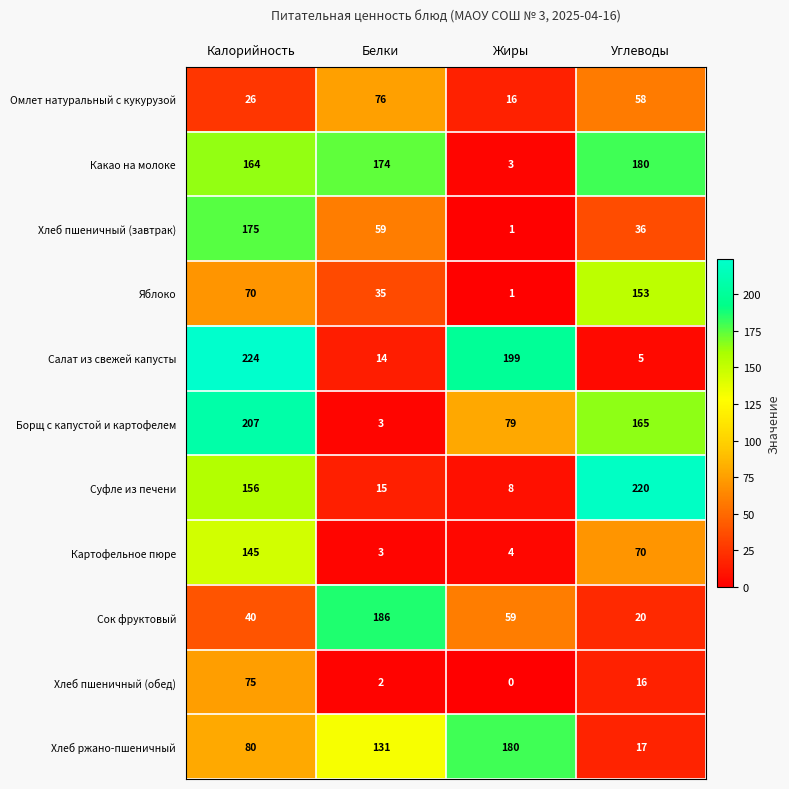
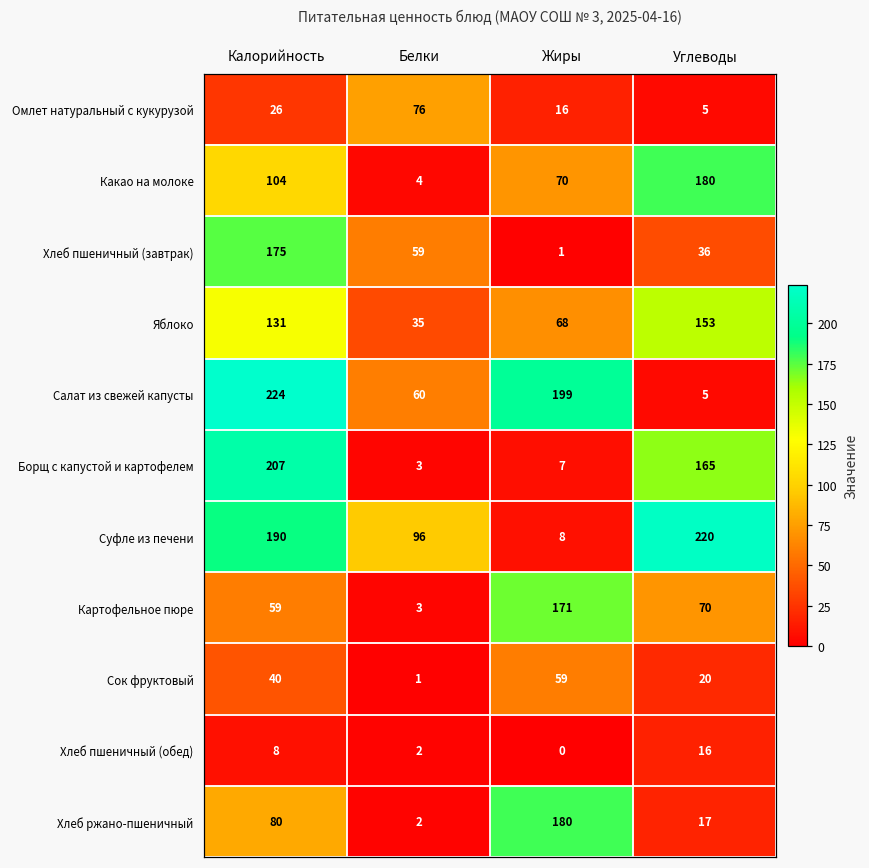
Омлет натуральный с кукурузой, Углеводы: 58 -> 5
Какао на молоке, Калорийность: 164 -> 104
Какао на молоке, Белки: 174 -> 4
Какао на молоке, Жиры: 3 -> 70
Яблоко, Калорийность: 70 -> 131
Яблоко, Жиры: 1 -> 68
Салат из свежей капусты, Белки: 14 -> 60
Борщ с капустой и картофелем, Жиры: 79 -> 7
Суфле из печени, Калорийность: 156 -> 190
Суфле из печени, Белки: 15 -> 96
Картофельное пюре, Калорийность: 145 -> 59
Картофельное пюре, Жиры: 4 -> 171
Сок фруктовый, Белки: 186 -> 1
Хлеб пшеничный (обед), Калорийность: 75 -> 8
Хлеб ржано-пшеничный, Белки: 131 -> 2
